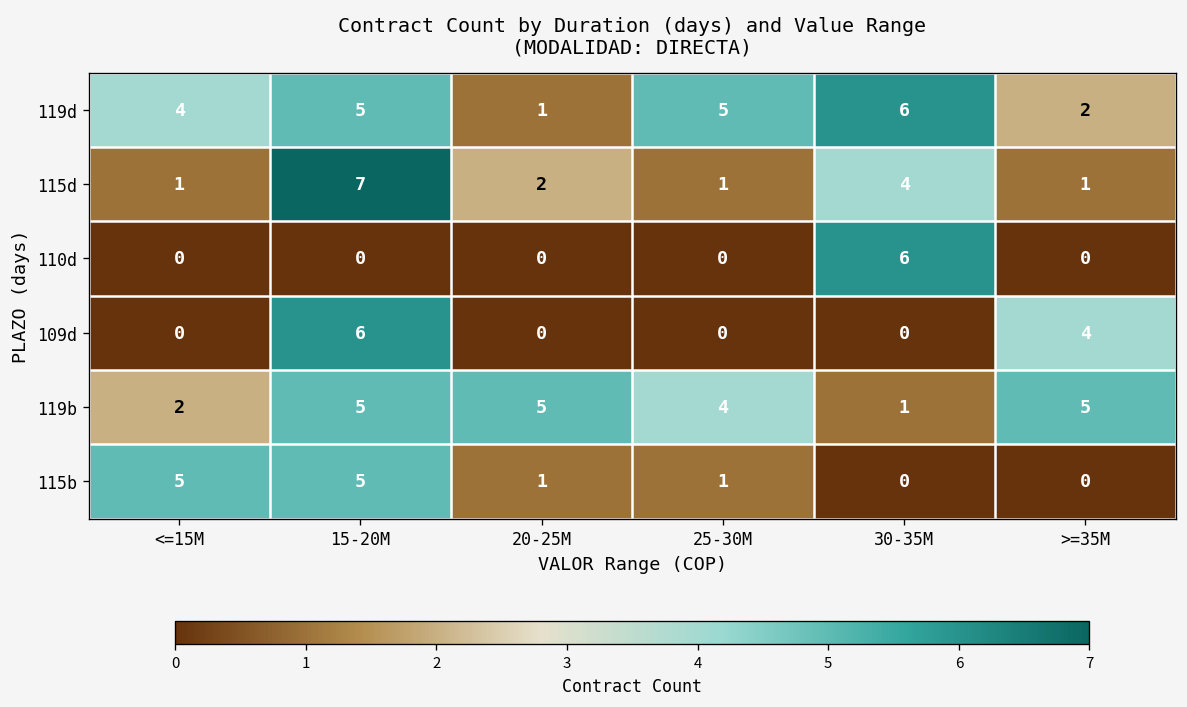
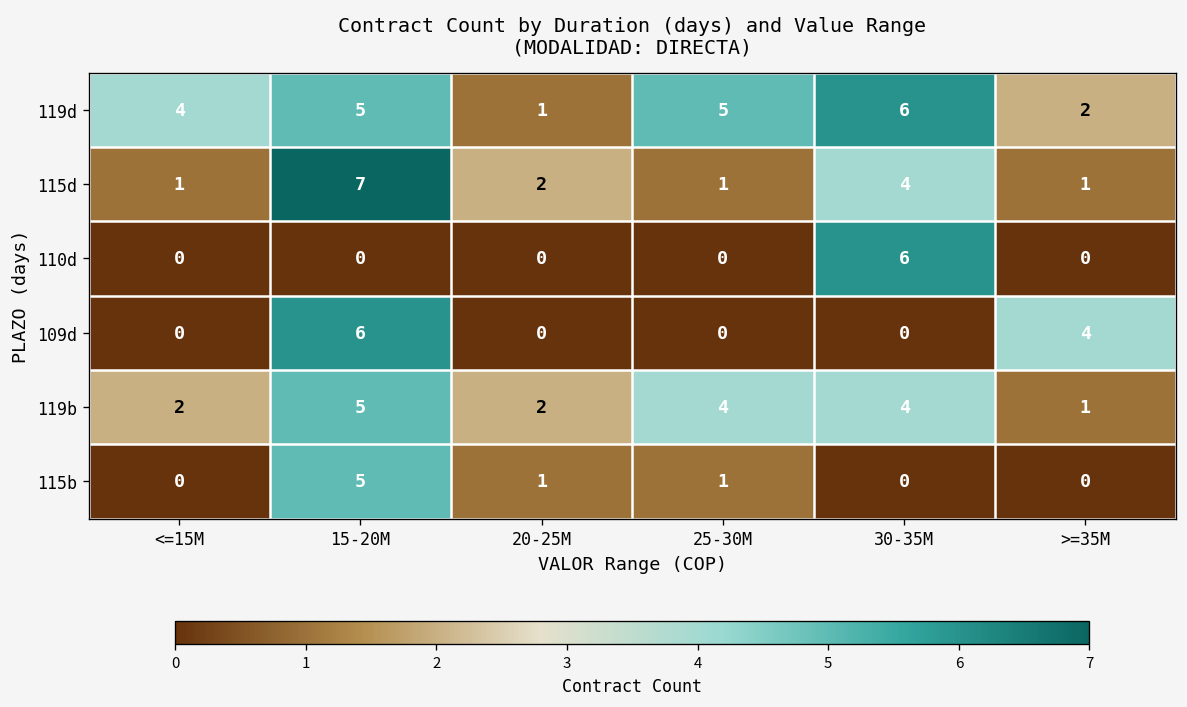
119b, 20-25M: 5 -> 2
119b, 30-35M: 1 -> 4
119b, >=35M: 5 -> 1
115b, <=15M: 5 -> 0
